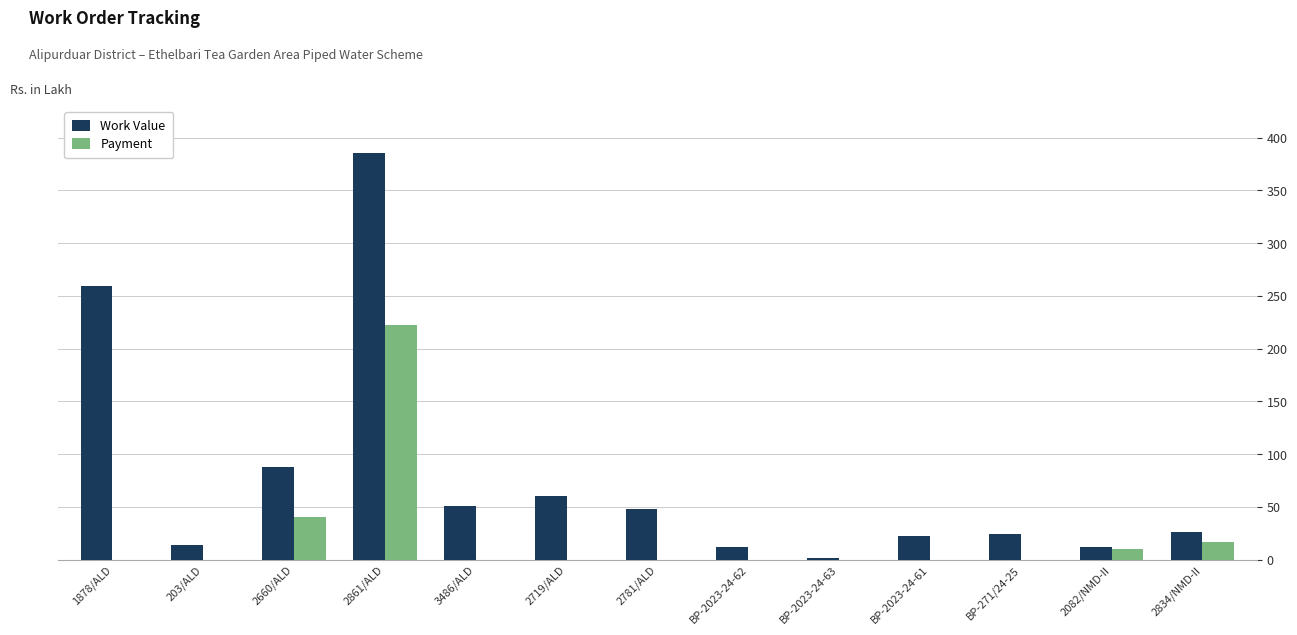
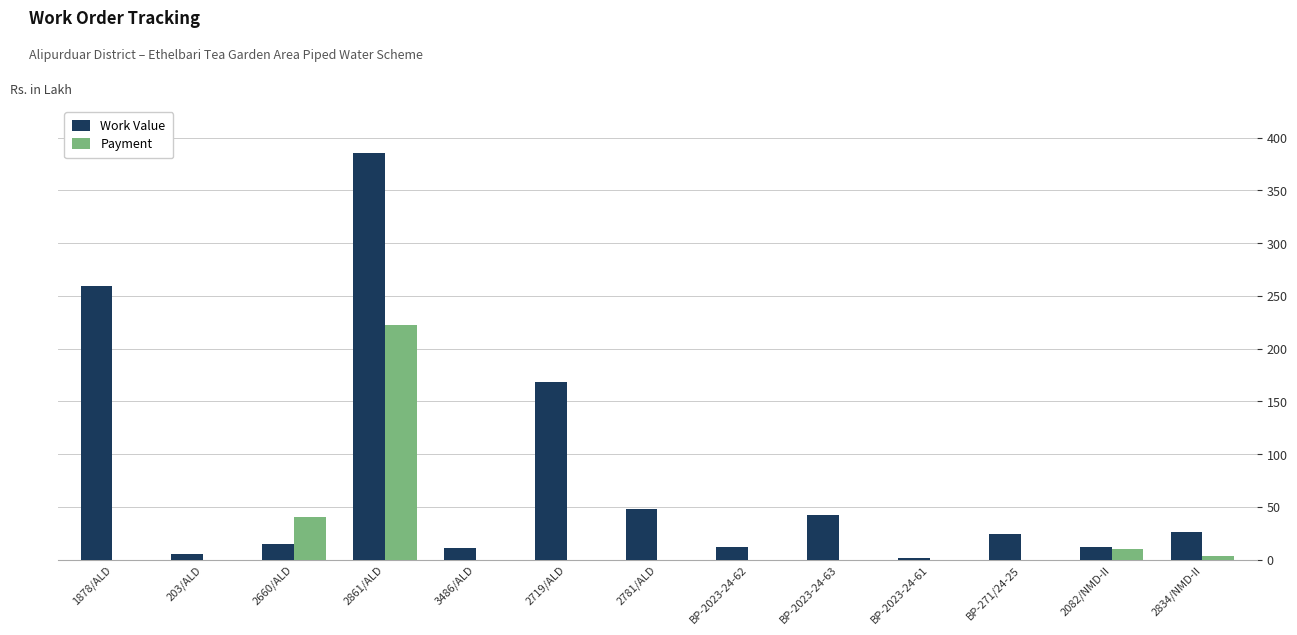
Work Value, 203/ALD: 14 -> 6
Work Value, 2660/ALD: 88 -> 15
Work Value, 3486/ALD: 51 -> 11
Work Value, 2719/ALD: 60 -> 168
Work Value, BP-2023-24-63: 2 -> 43
Work Value, BP-2023-24-61: 23 -> 2
Payment, 2834/NMD-II: 17 -> 3
